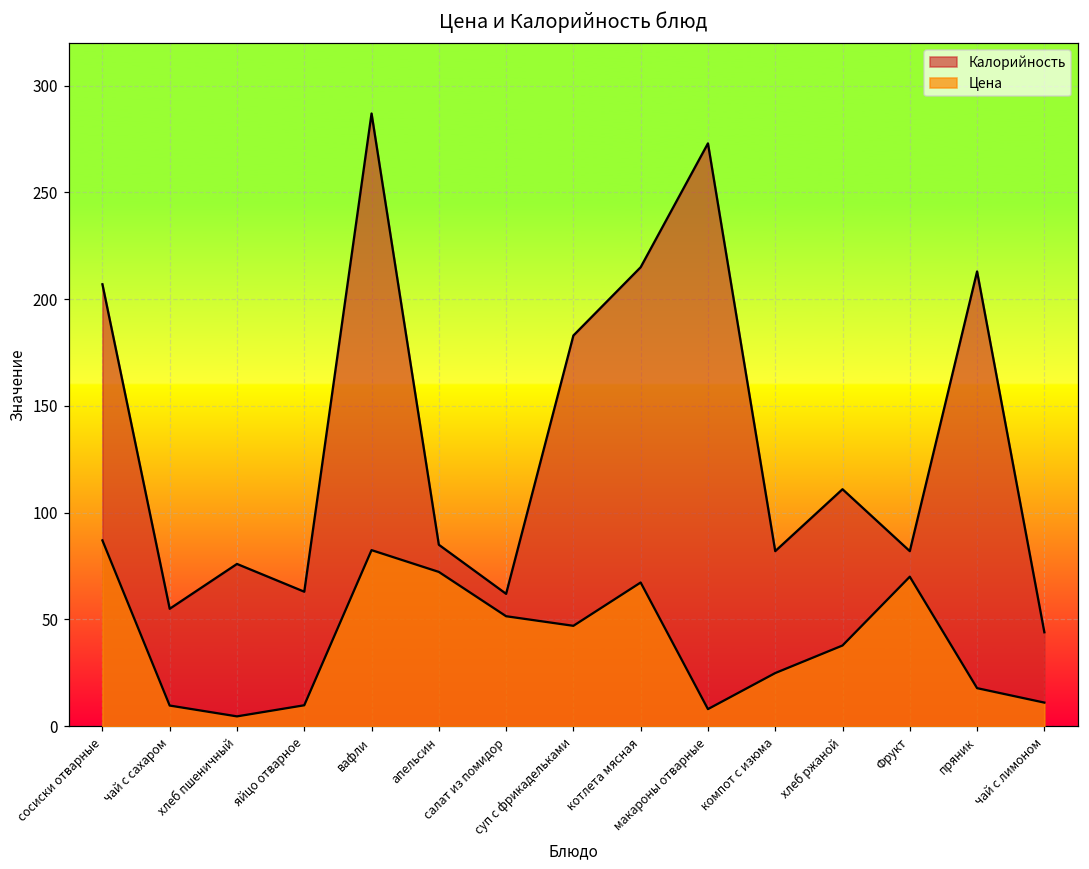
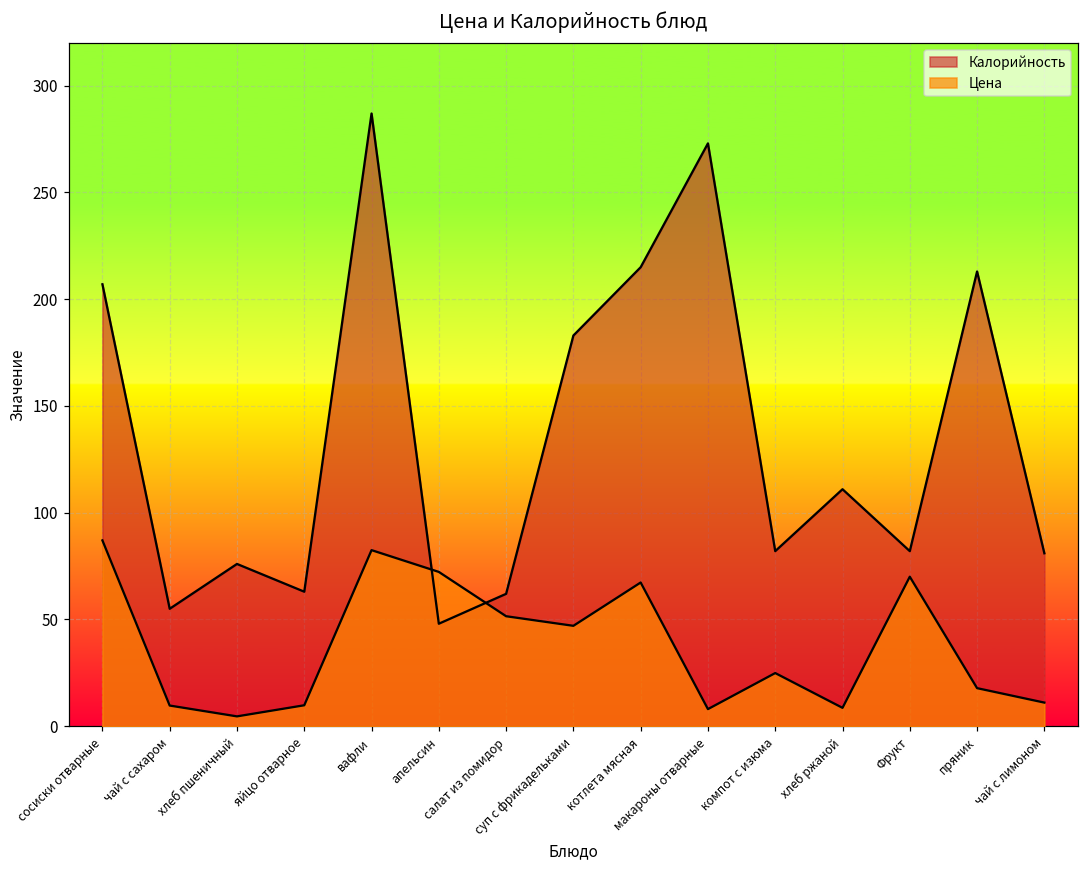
Калорийность, апельсин: 85 -> 48
Цена, хлеб ржаной: 38 -> 9
Калорийность, чай с лимоном: 44 -> 81
